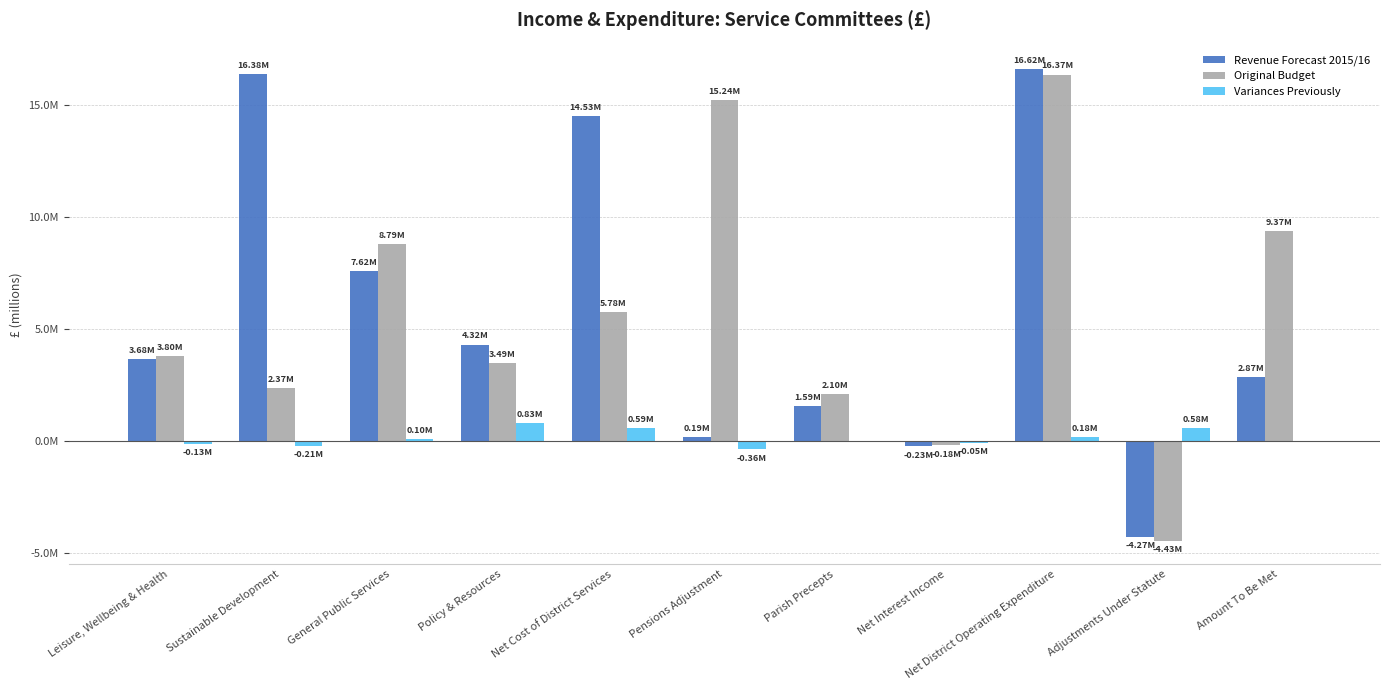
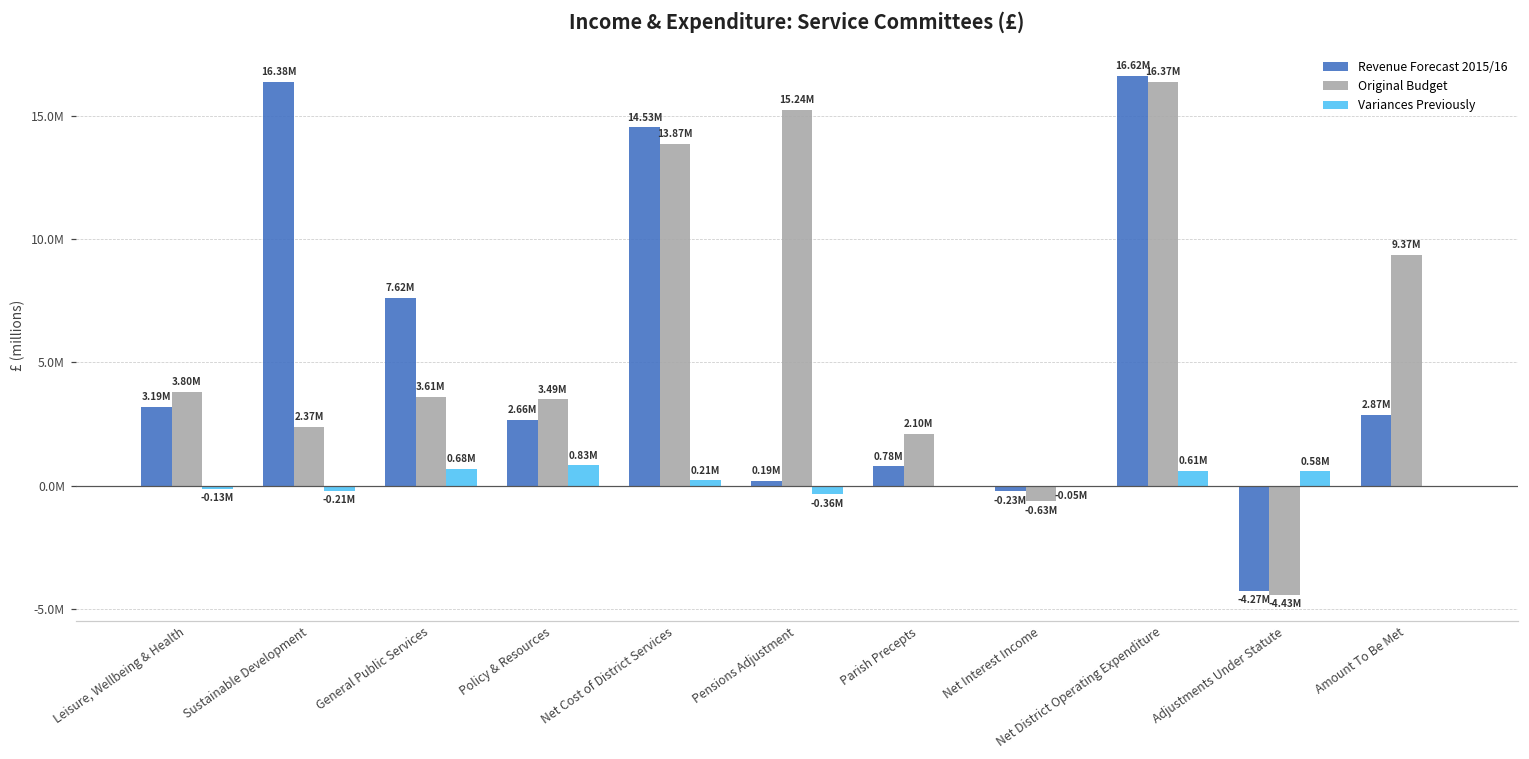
Revenue Forecast 2015/16, Leisure, Wellbeing & Health: 3.68M -> 3.19M
Original Budget, General Public Services: 8.79M -> 3.61M
Variances Previously, General Public Services: 0.10M -> 0.68M
Revenue Forecast 2015/16, Policy & Resources: 4.32M -> 2.66M
Original Budget, Net Cost of District Services: 5.78M -> 13.87M
Variances Previously, Net Cost of District Services: 0.59M -> 0.21M
Revenue Forecast 2015/16, Parish Precepts: 1.59M -> 0.78M
Original Budget, Net Interest Income: -0.18M -> -0.63M
Variances Previously, Net District Operating Expenditure: 0.18M -> 0.61M
